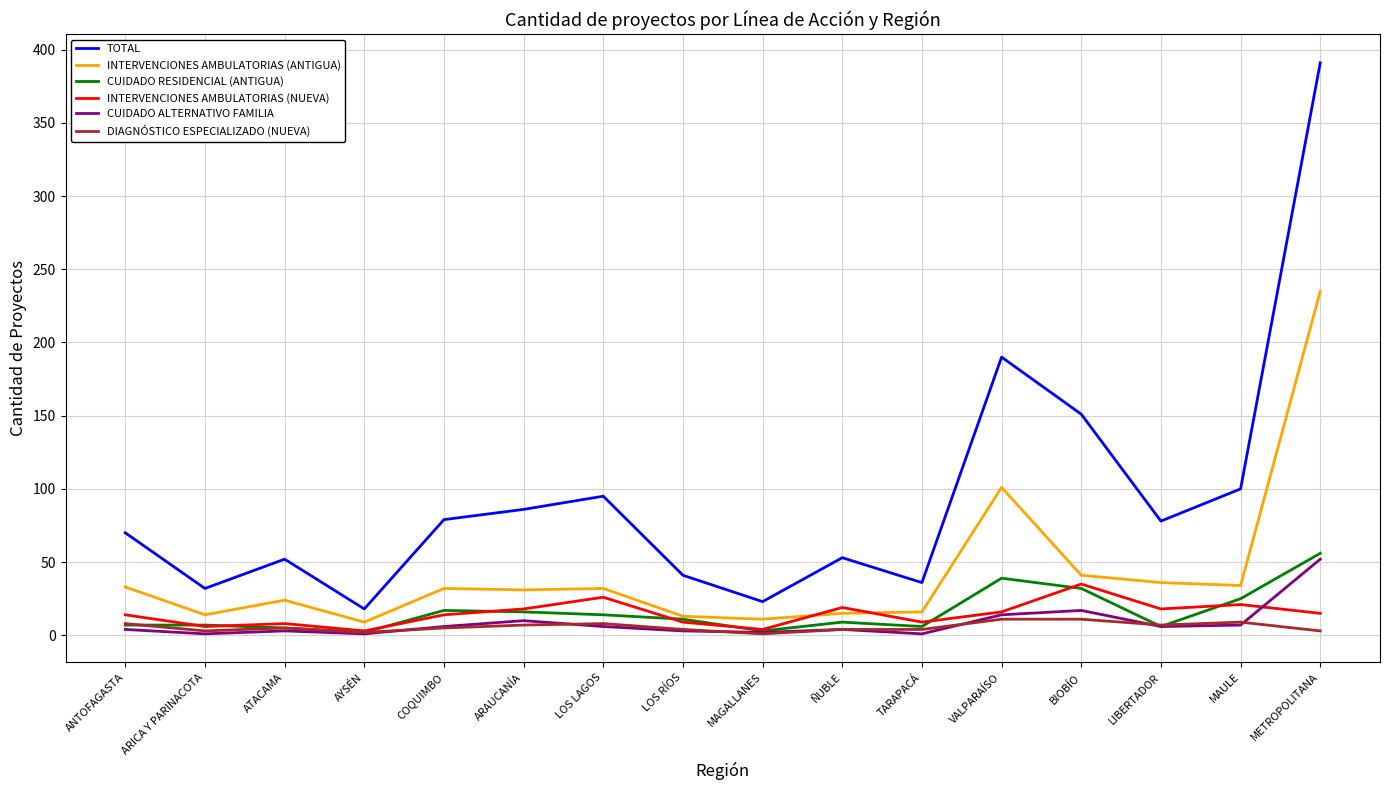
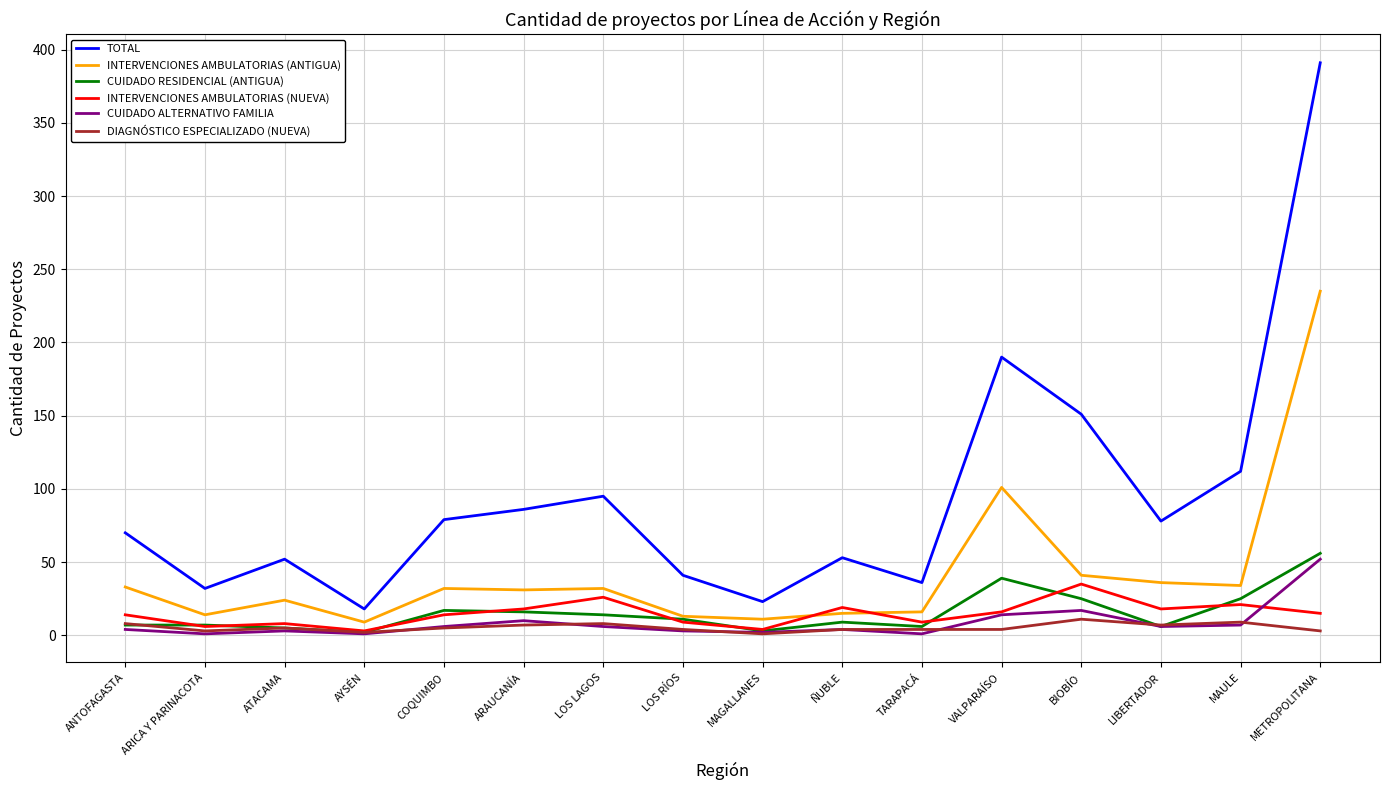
DIAGNÓSTICO ESPECIALIZADO (NUEVA), VALPARAÍSO: 11 -> 4
CUIDADO RESIDENCIAL (ANTIGUA), BIOBÍO: 32 -> 25
TOTAL, MAULE: 100 -> 112
